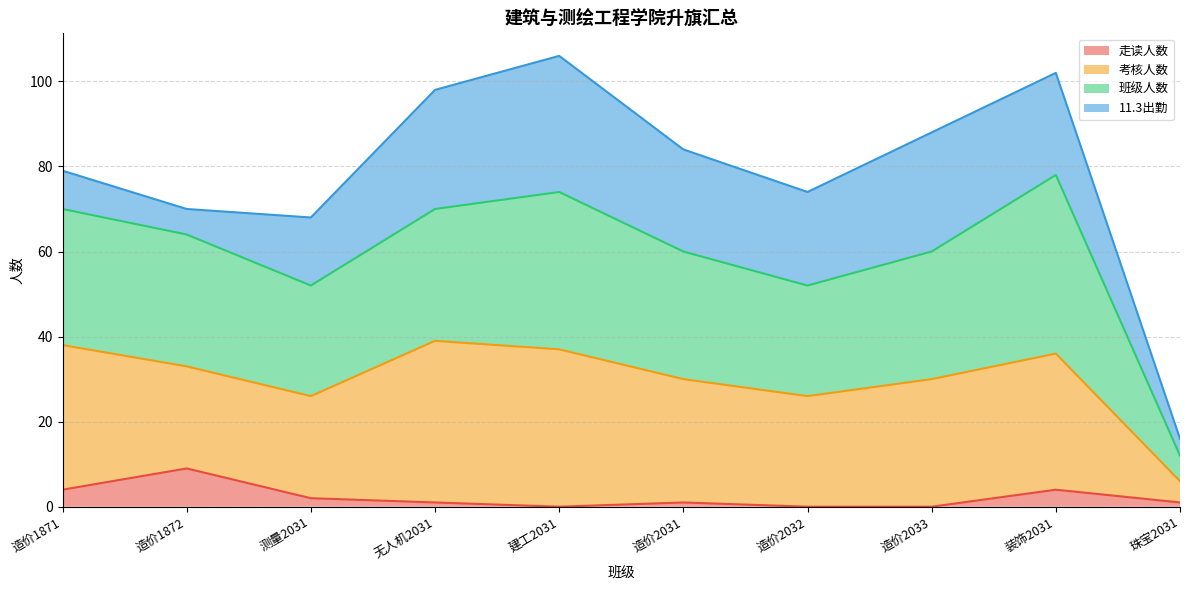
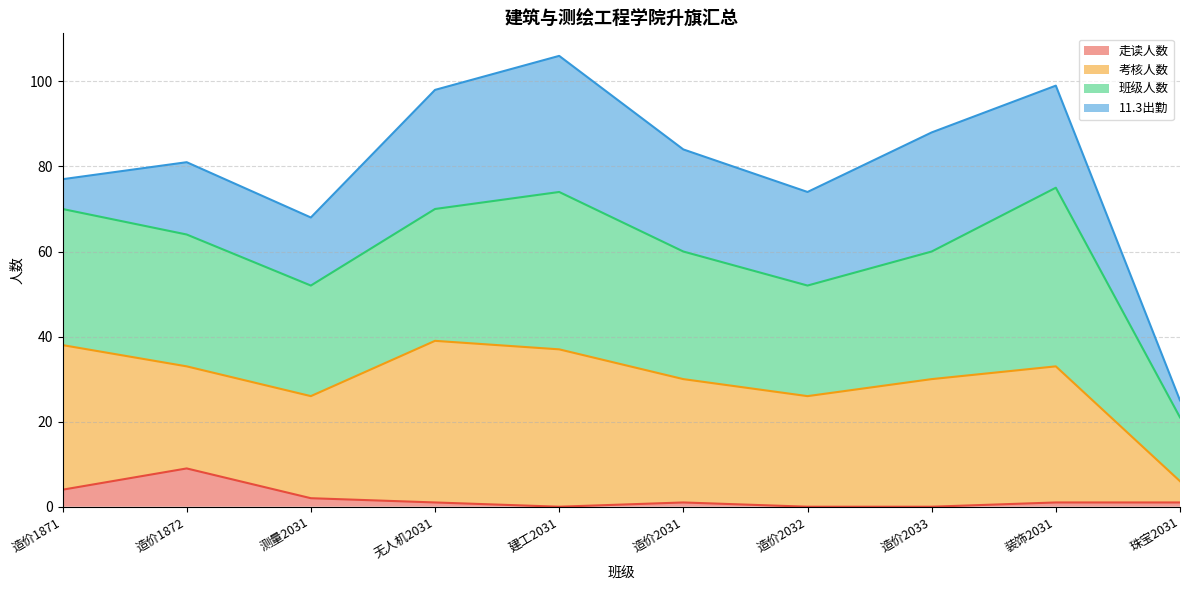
11.3出勤, 造价1871: 9 -> 7
11.3出勤, 造价1872: 6 -> 17
走读人数, 装饰2031: 4 -> 1
班级人数, 珠宝2031: 6 -> 15
